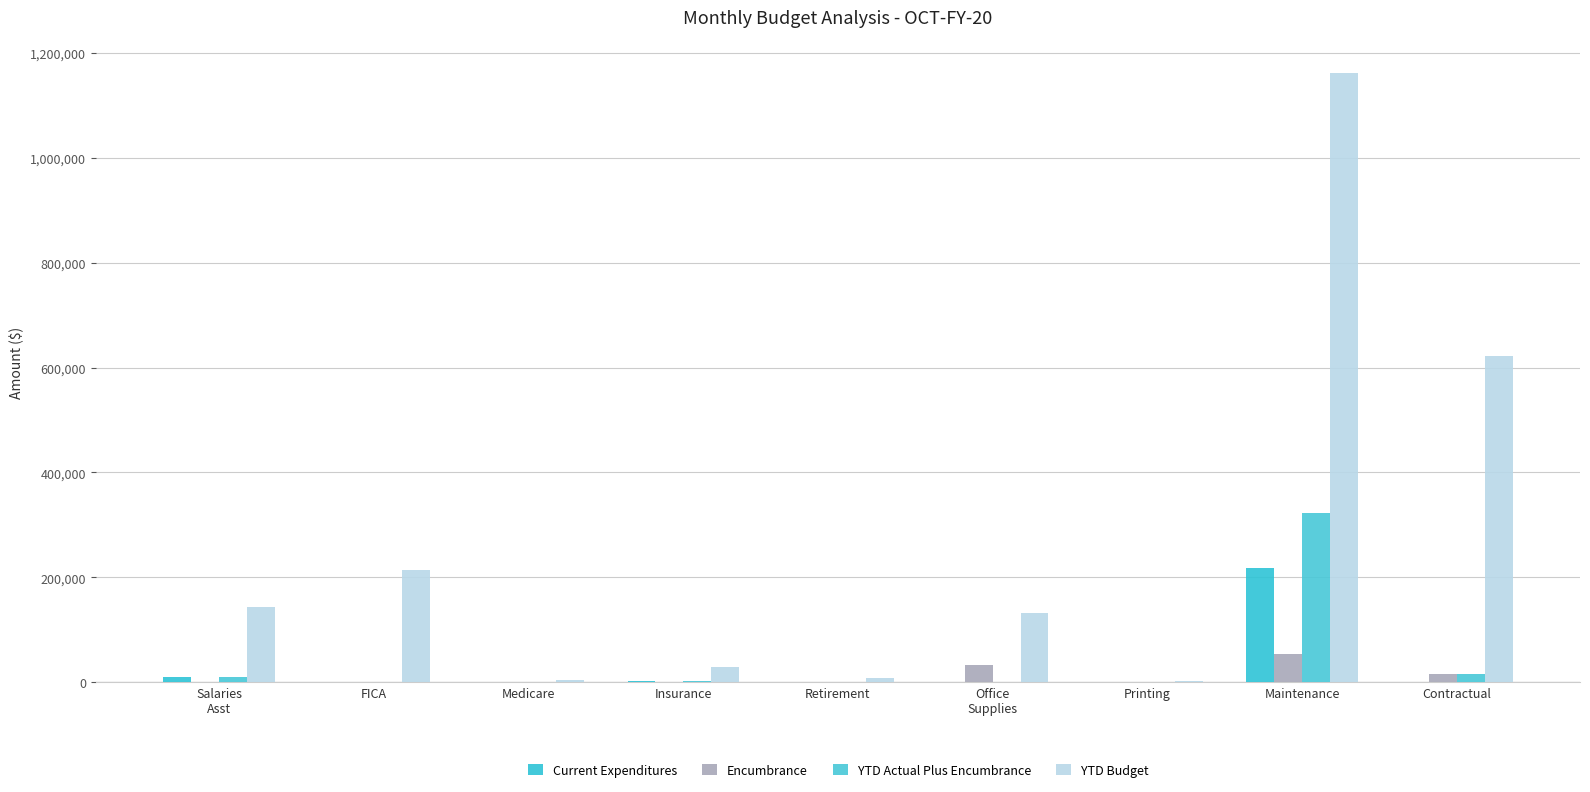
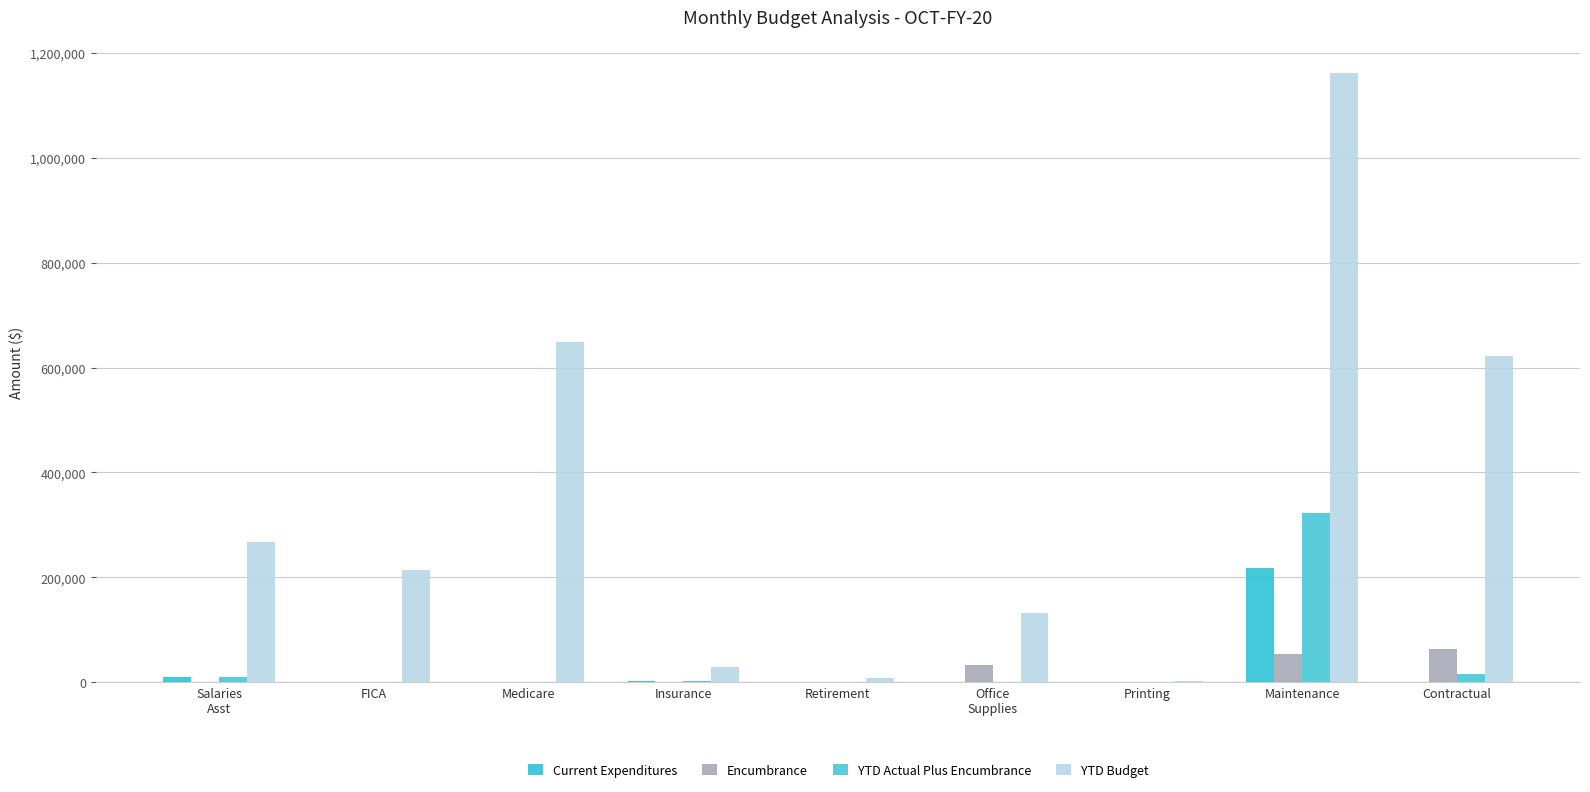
YTD Budget, Salaries Asst: 140,000 -> 270,000
YTD Budget, Medicare: 0 -> 650,000
Encumbrance, Contractual: 20,000 -> 60,000
